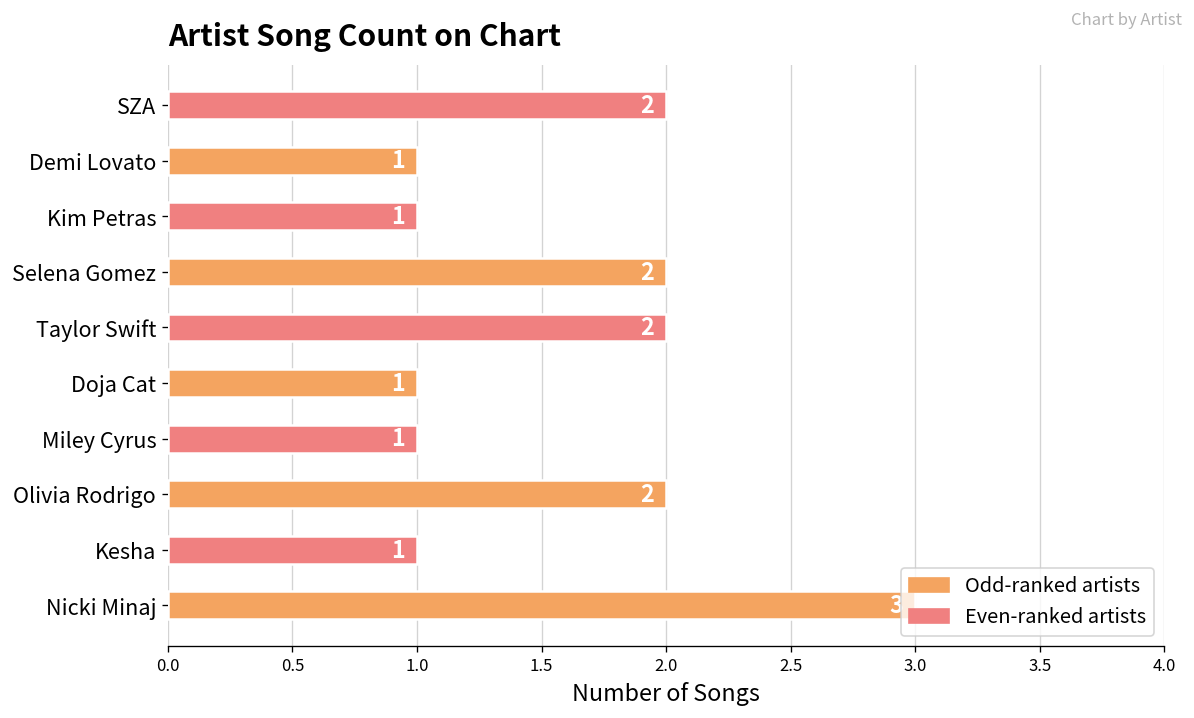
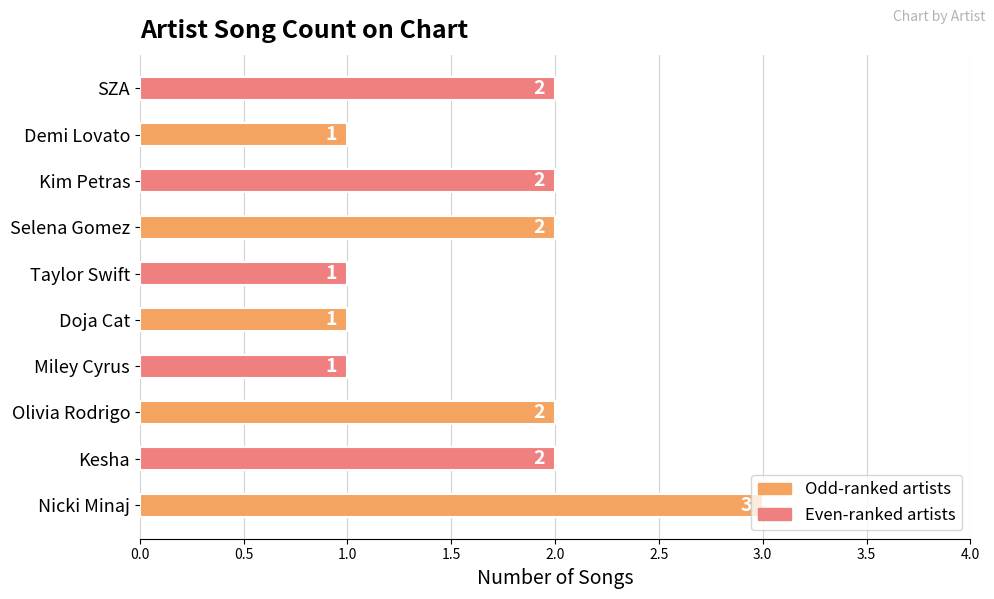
Kim Petras: 1 -> 2
Taylor Swift: 2 -> 1
Kesha: 1 -> 2
